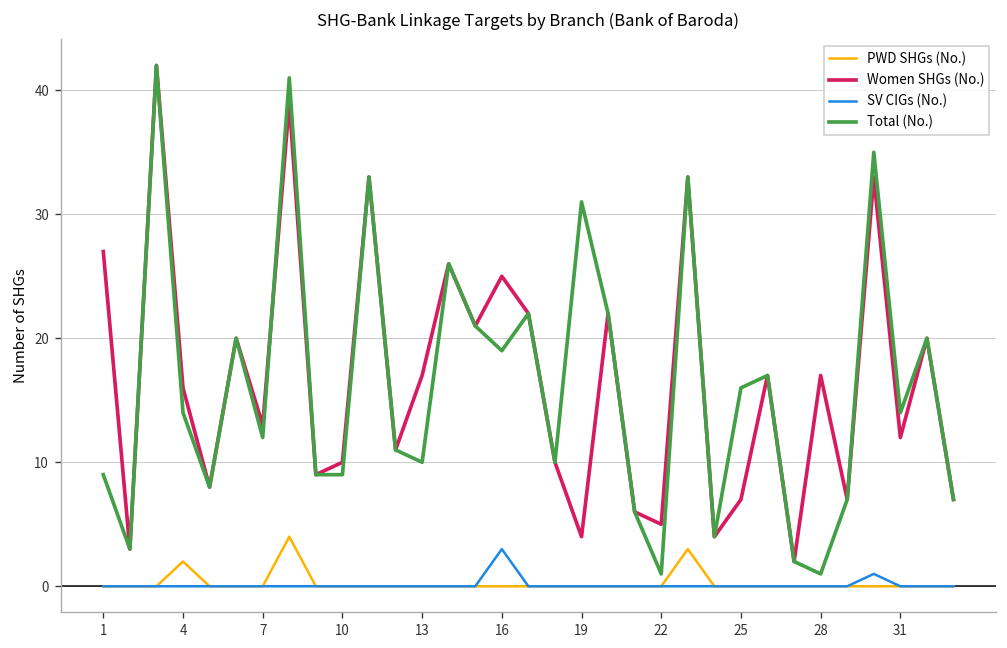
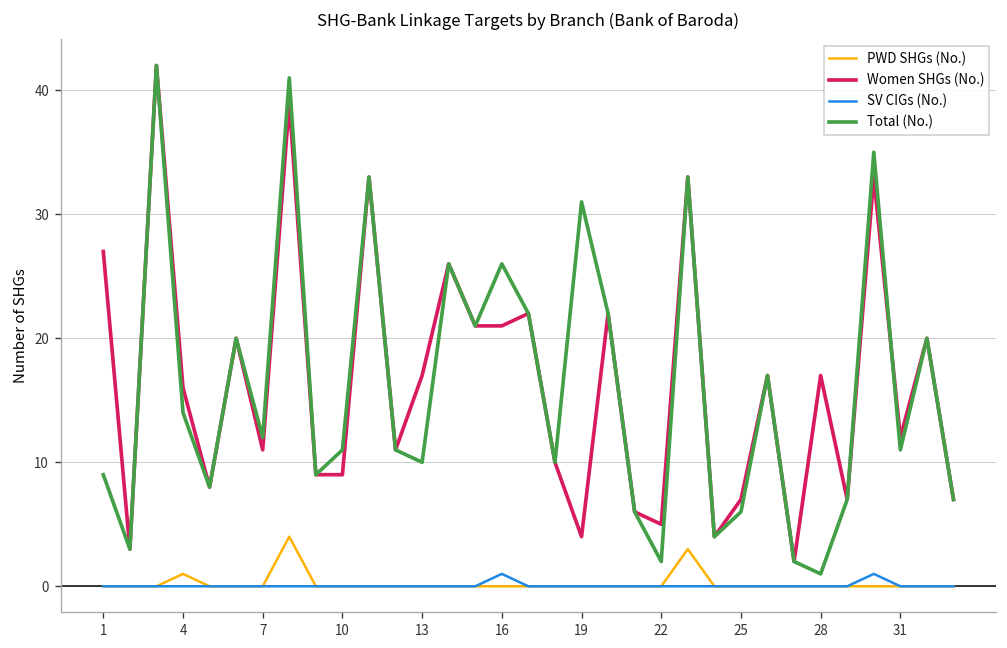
PWD SHGs (No.), 4: 2 -> 1
Women SHGs (No.), 7: 13 -> 11
Women SHGs (No.), 10: 10 -> 9
Total (No.), 10: 9 -> 11
Women SHGs (No.), 16: 25 -> 21
SV CIGs (No.), 16: 3 -> 1
Total (No.), 16: 19 -> 26
Total (No.), 22: 1 -> 2
Total (No.), 25: 16 -> 6
Total (No.), 31: 14 -> 11
